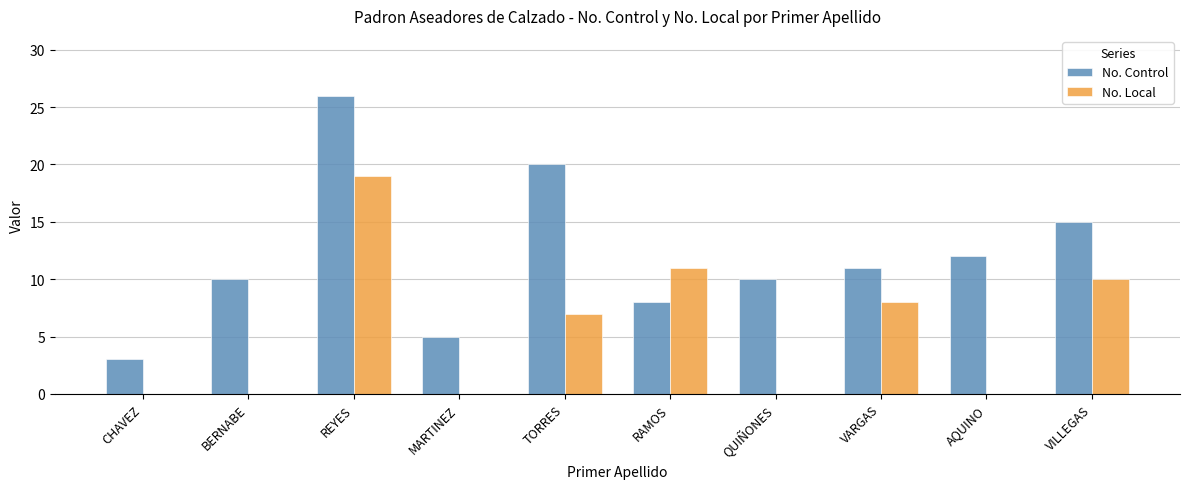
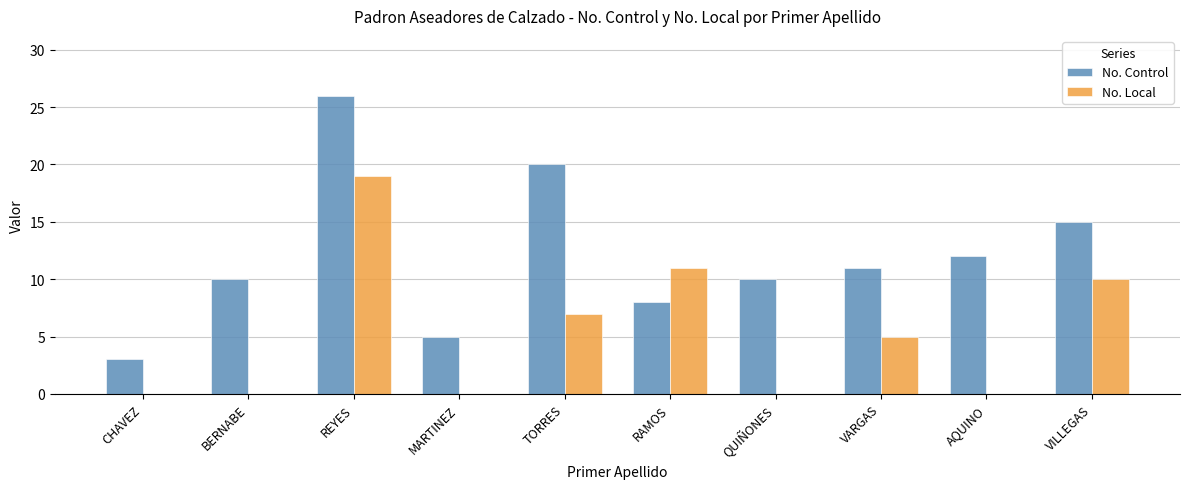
No. Local, VARGAS: 8 -> 5
